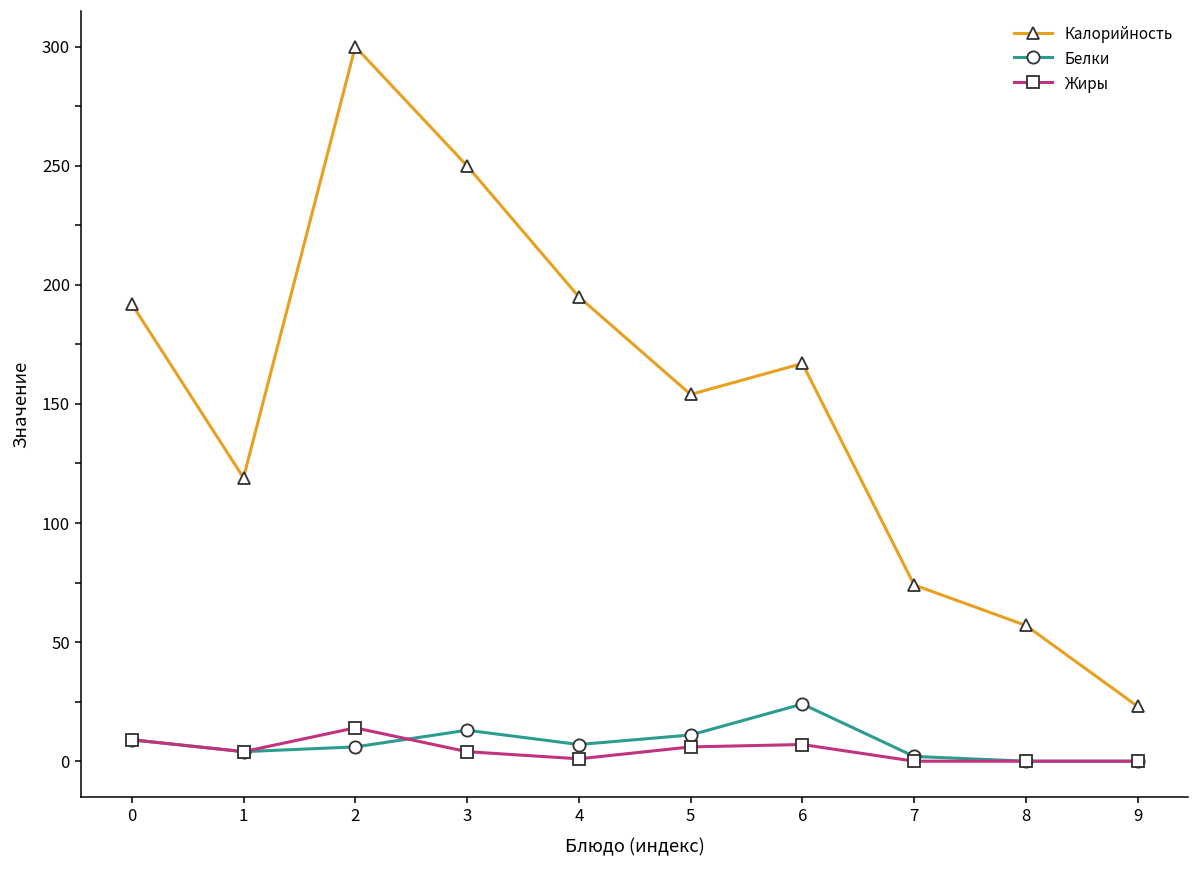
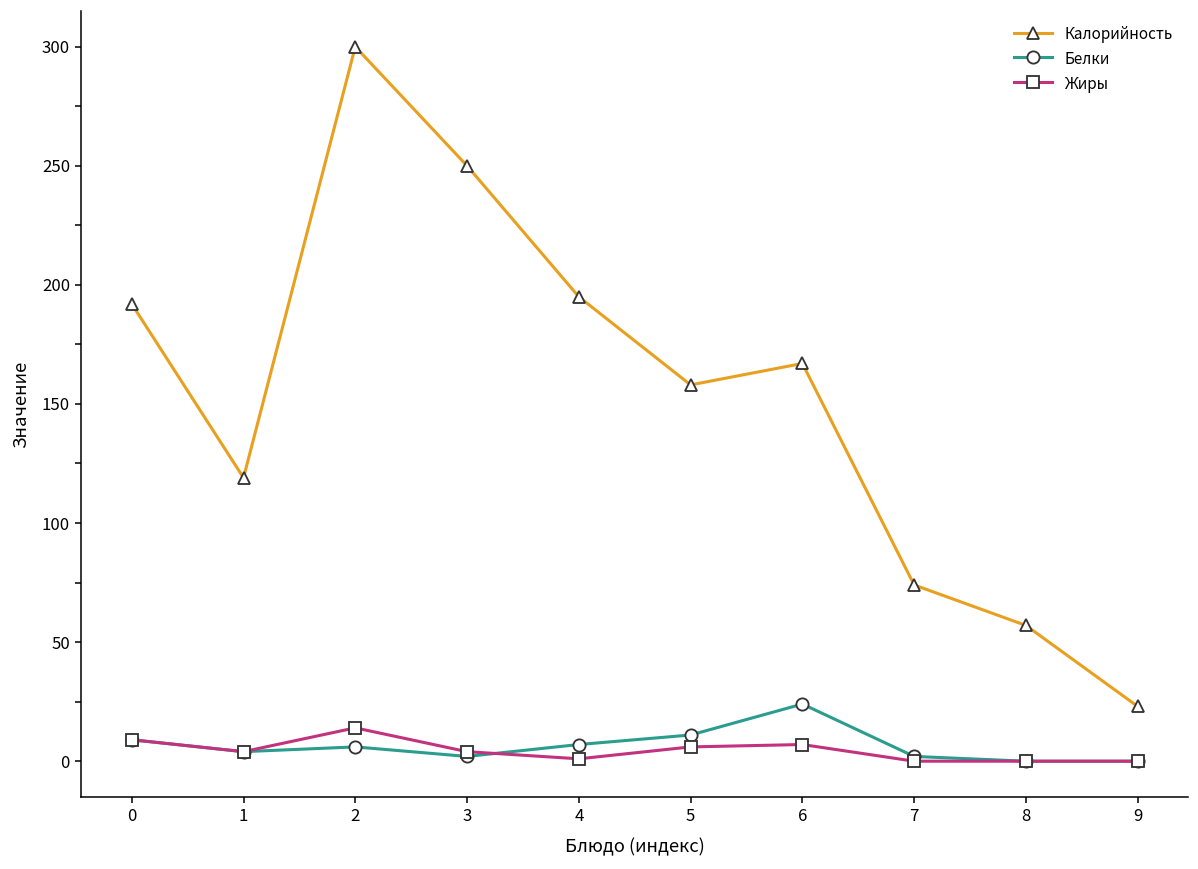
Белки, 3: 13 -> 2
Калорийность, 5: 154 -> 158
